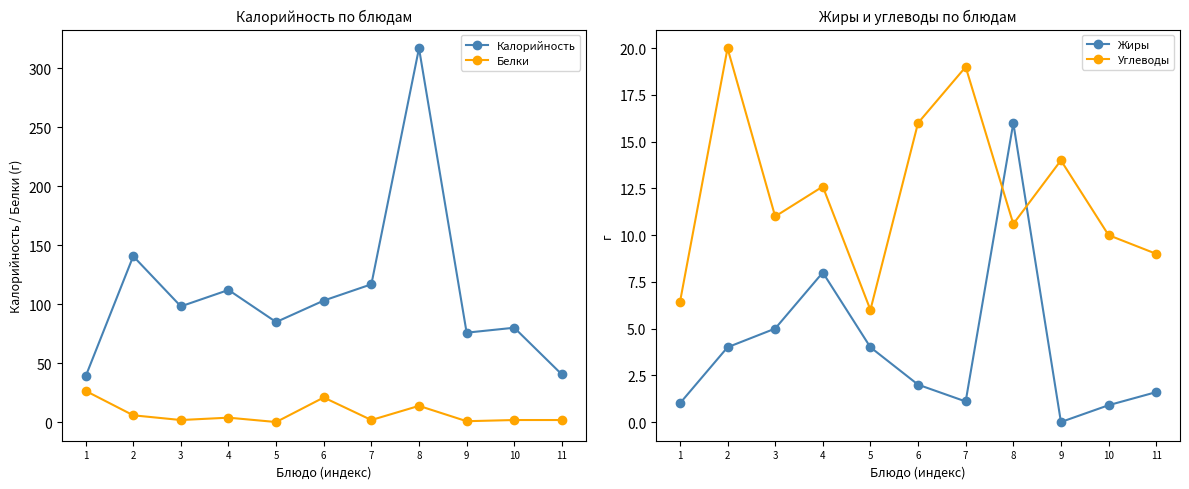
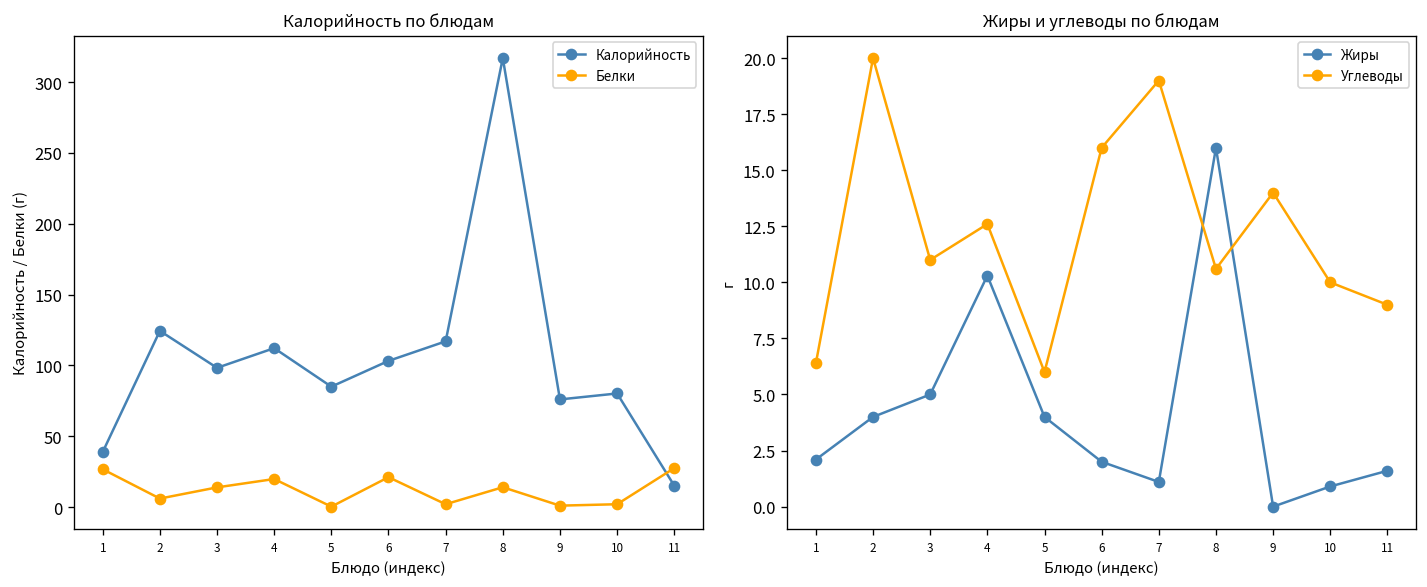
Калорийность по блюдам, Калорийность, 2: 141 -> 124
Калорийность по блюдам, Белки, 3: 2 -> 14
Калорийность по блюдам, Белки, 4: 4 -> 20
Калорийность по блюдам, Калорийность, 11: 41 -> 15
Калорийность по блюдам, Белки, 11: 2 -> 28
Жиры и углеводы по блюдам, Жиры, 1: 1.0 -> 2.1
Жиры и углеводы по блюдам, Жиры, 4: 8.0 -> 10.3
